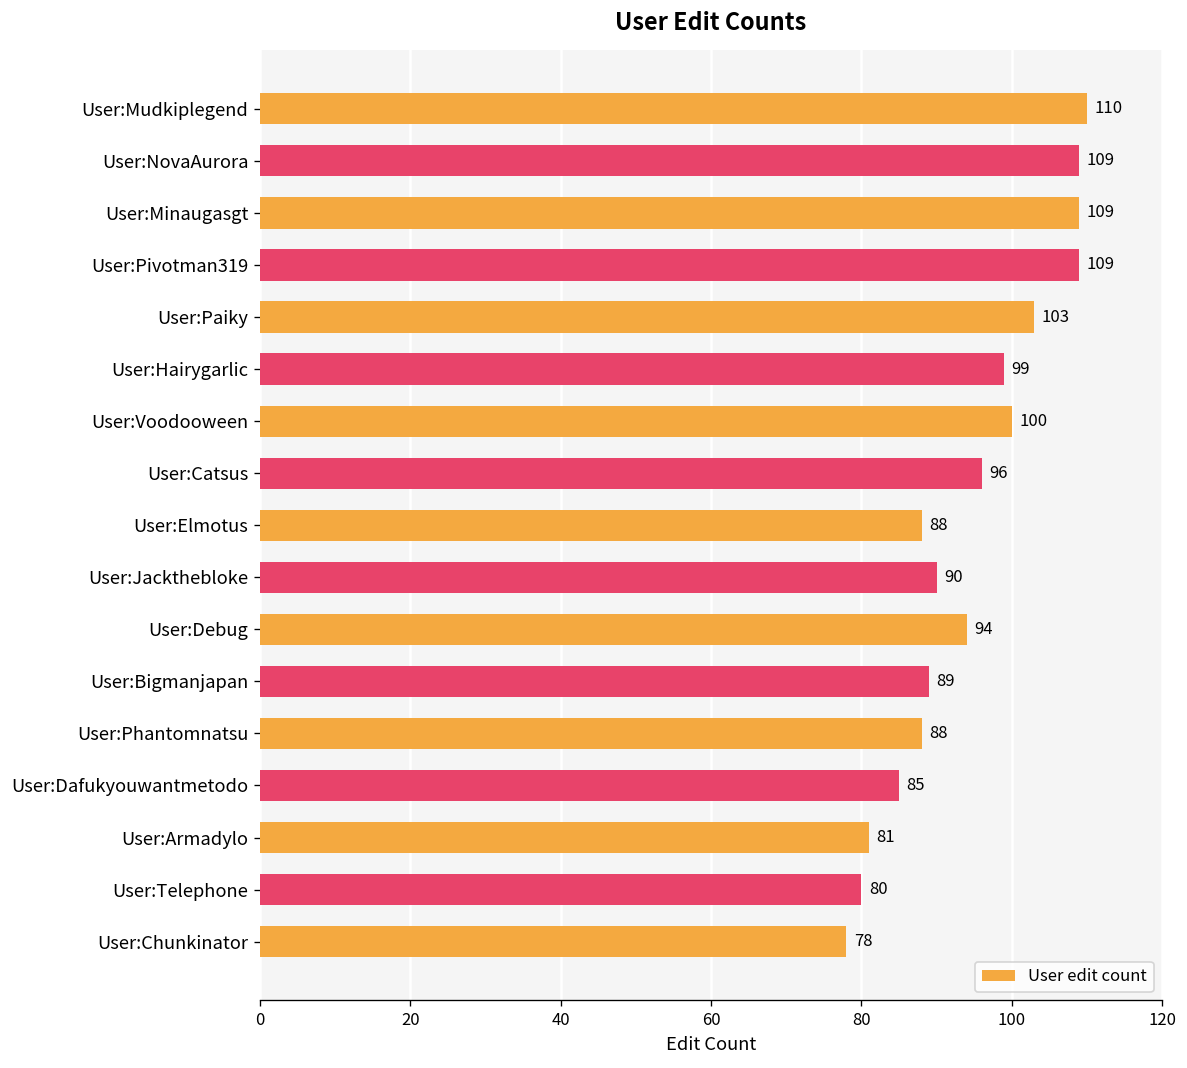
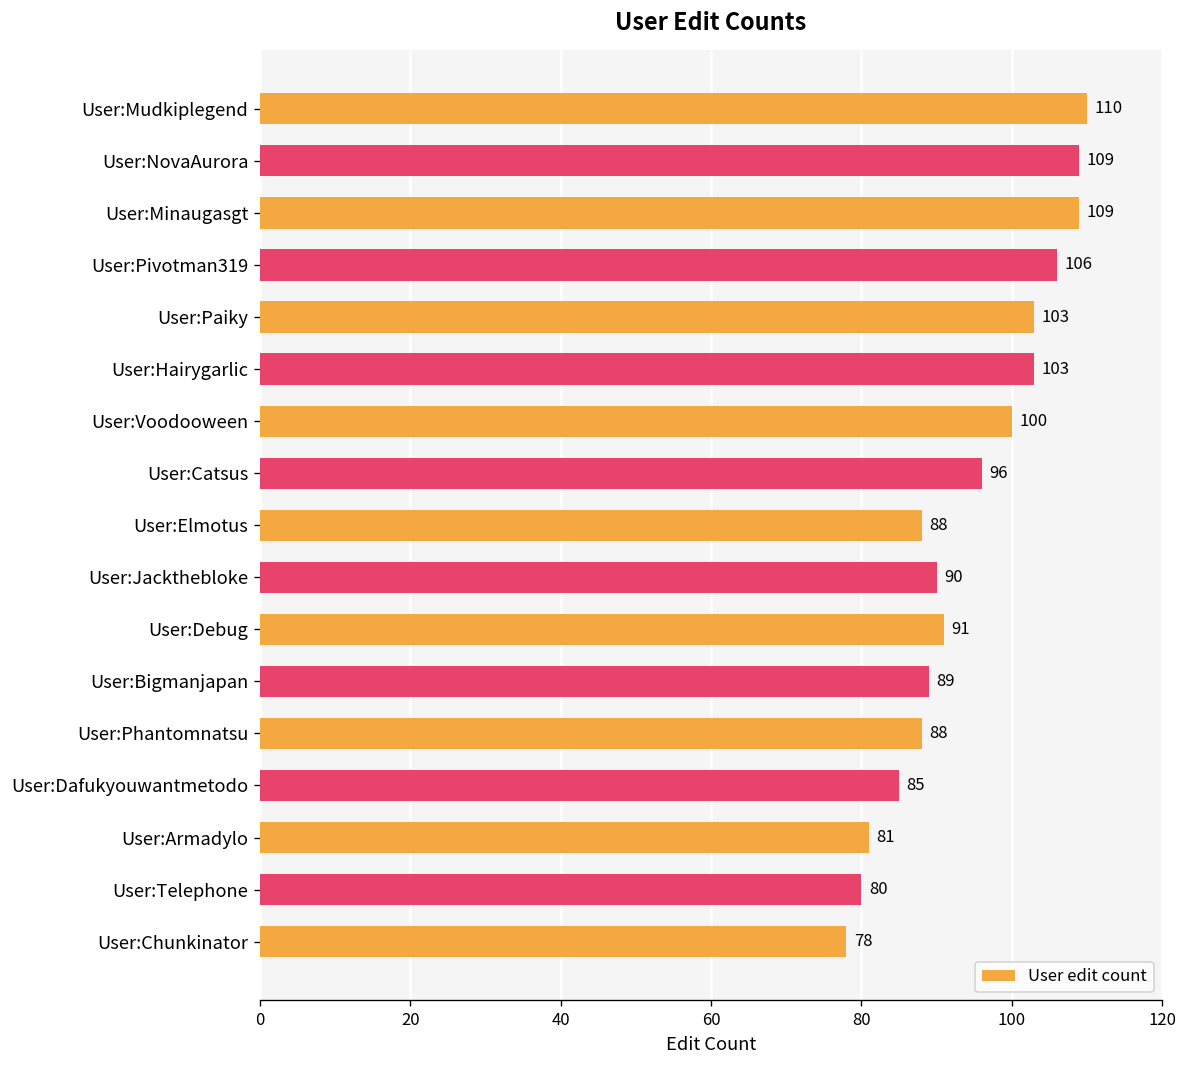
User:Pivotman319: 109 -> 106
User:Hairygarlic: 99 -> 103
User:Debug: 94 -> 91
